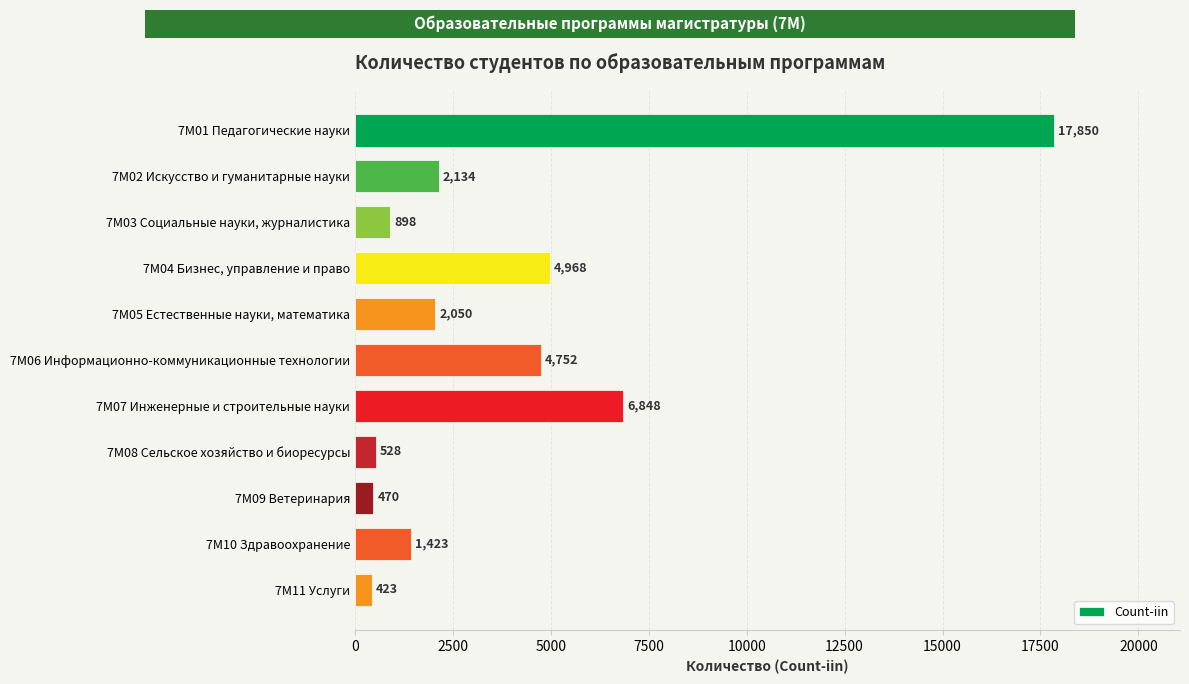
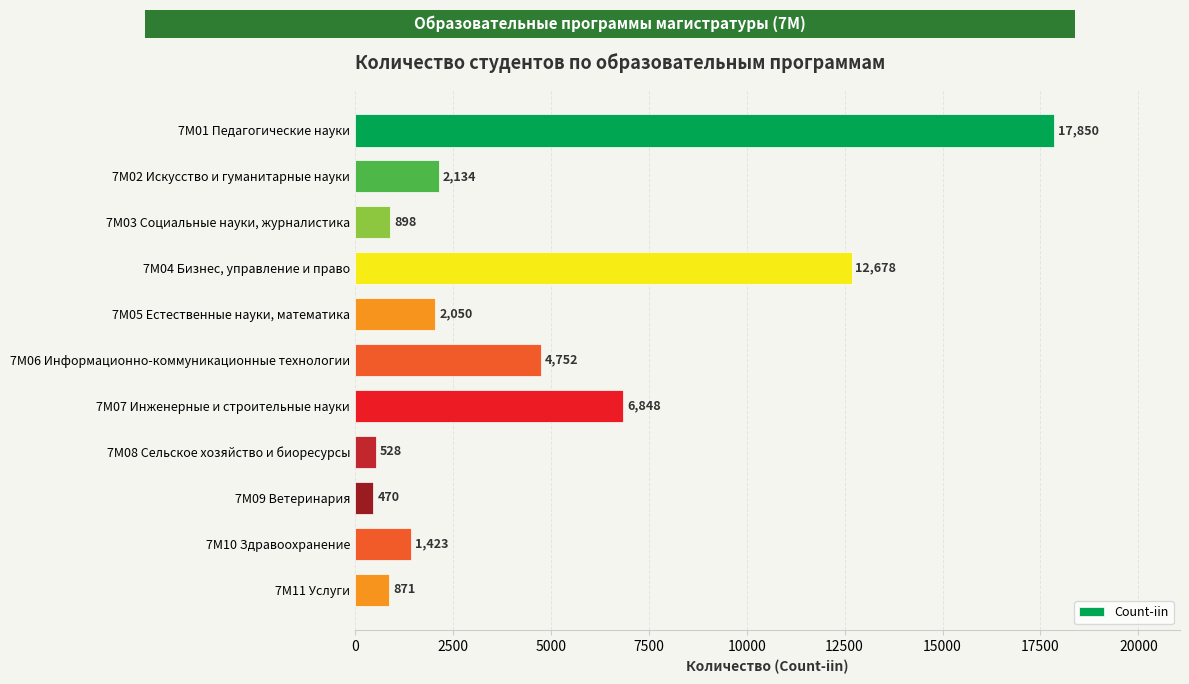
7M04 Бизнес, управление и право: 4,968 -> 12,678
7M11 Услуги: 423 -> 871
